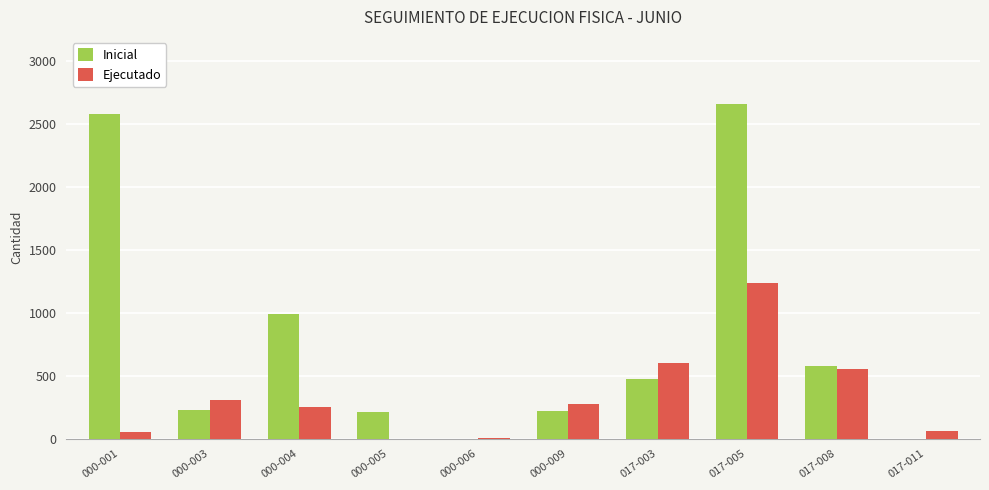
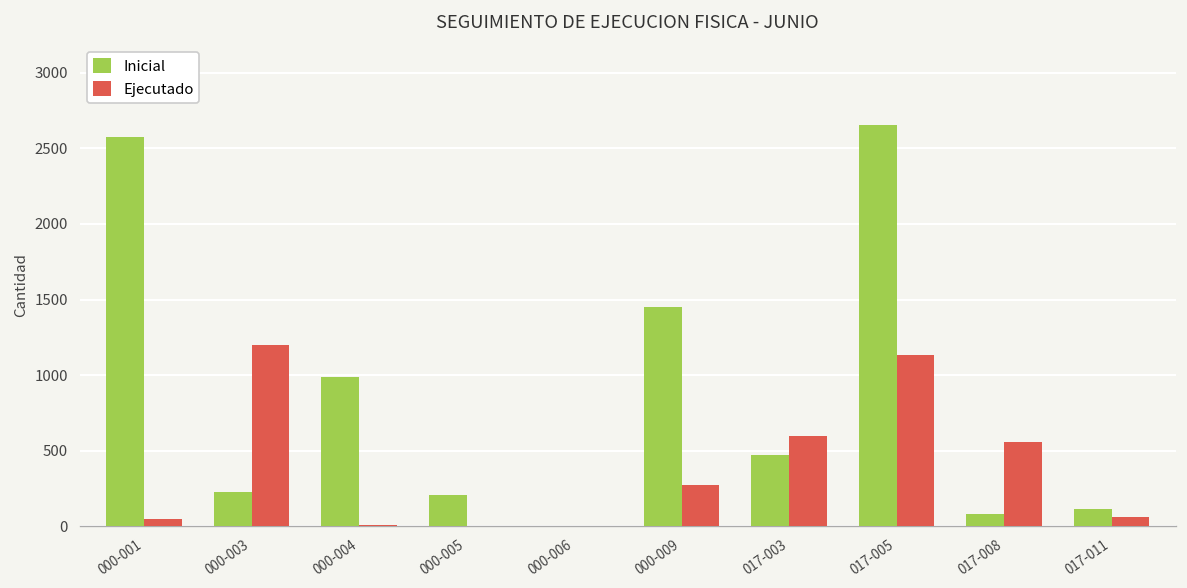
Ejecutado, 000-003: 310 -> 1200
Ejecutado, 000-004: 260 -> 10
Inicial, 000-009: 220 -> 1450
Ejecutado, 017-005: 1240 -> 1140
Inicial, 017-008: 580 -> 80
Inicial, 017-011: 0 -> 110
